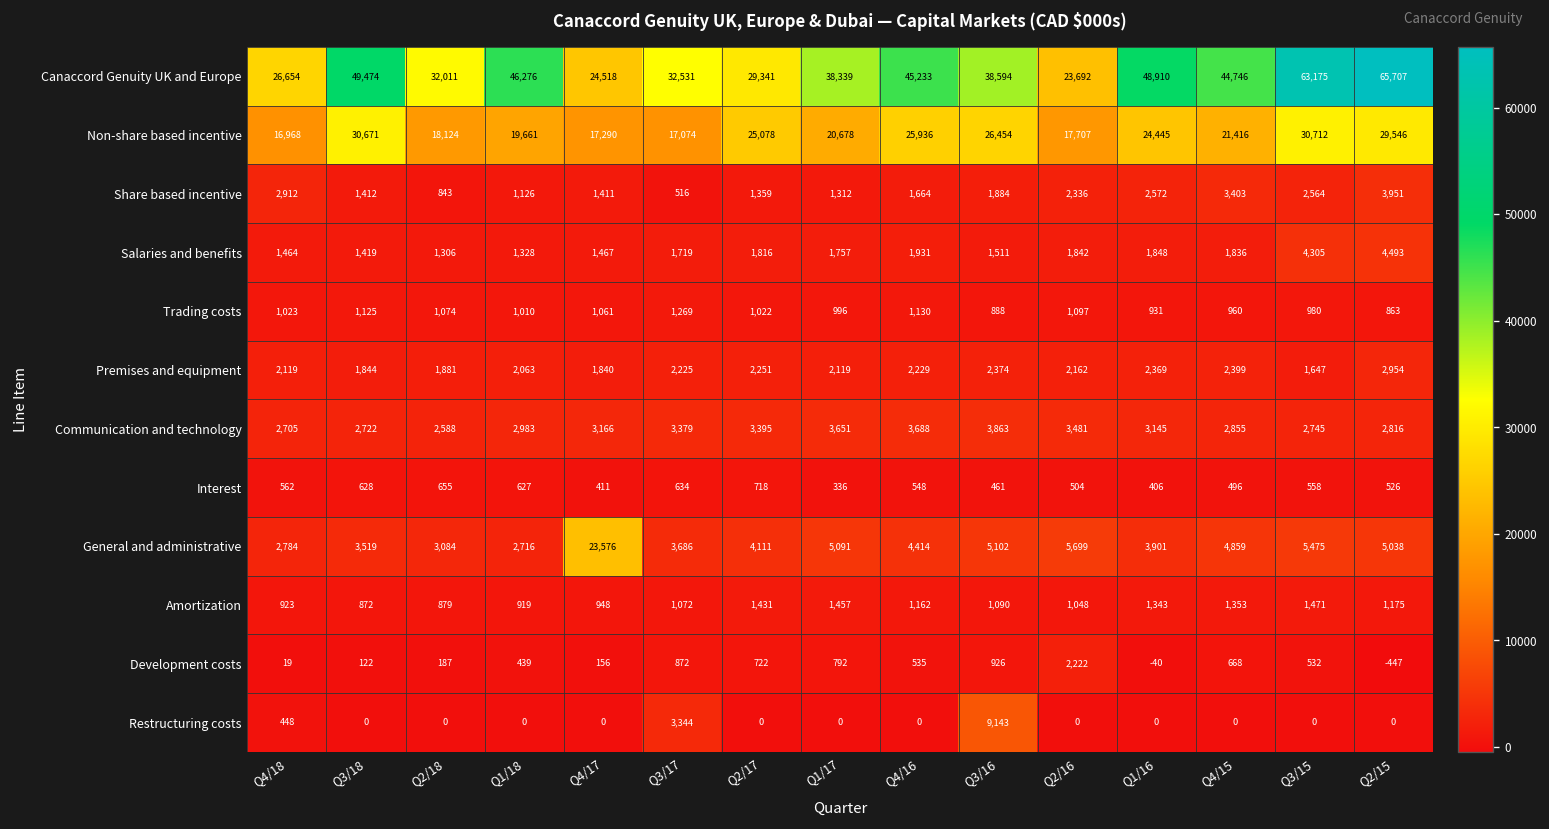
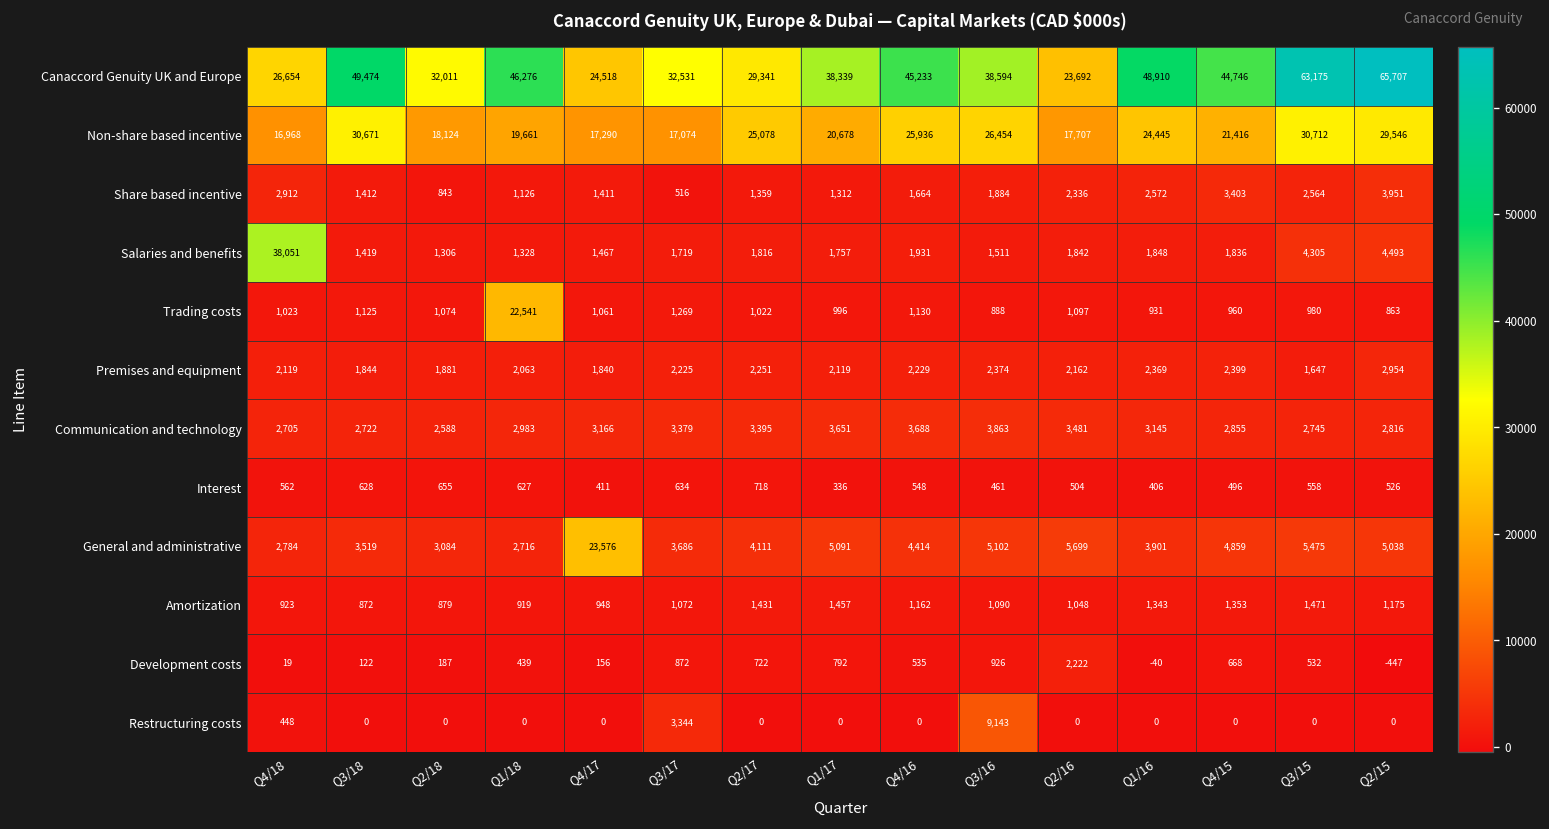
Salaries and benefits, Q4/18: 1,464 -> 38,051
Trading costs, Q1/18: 1,010 -> 22,541
